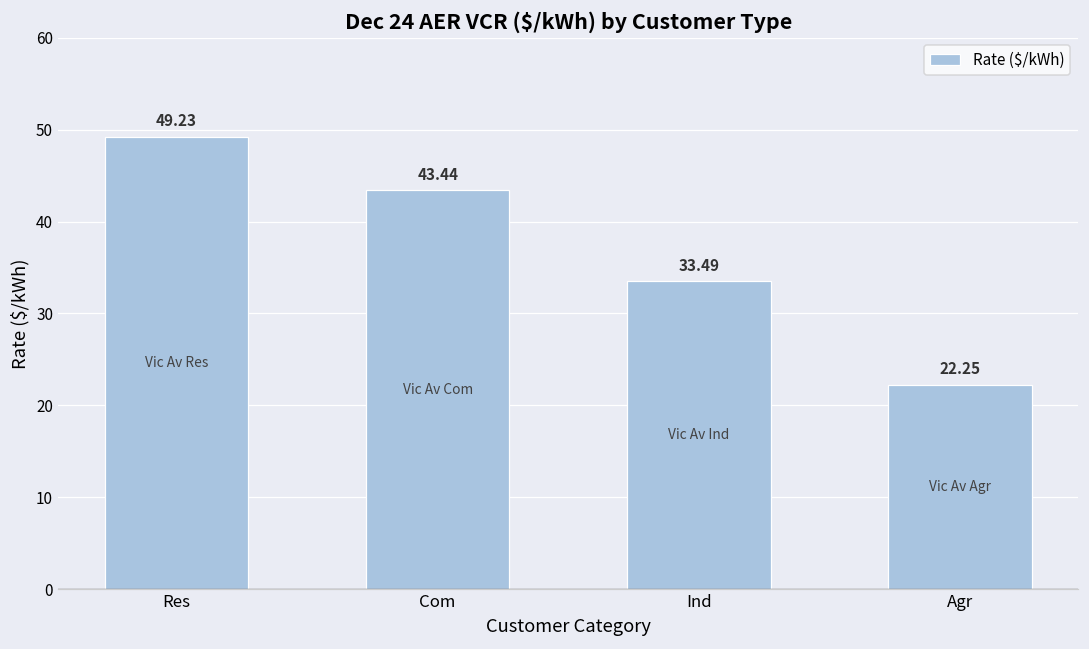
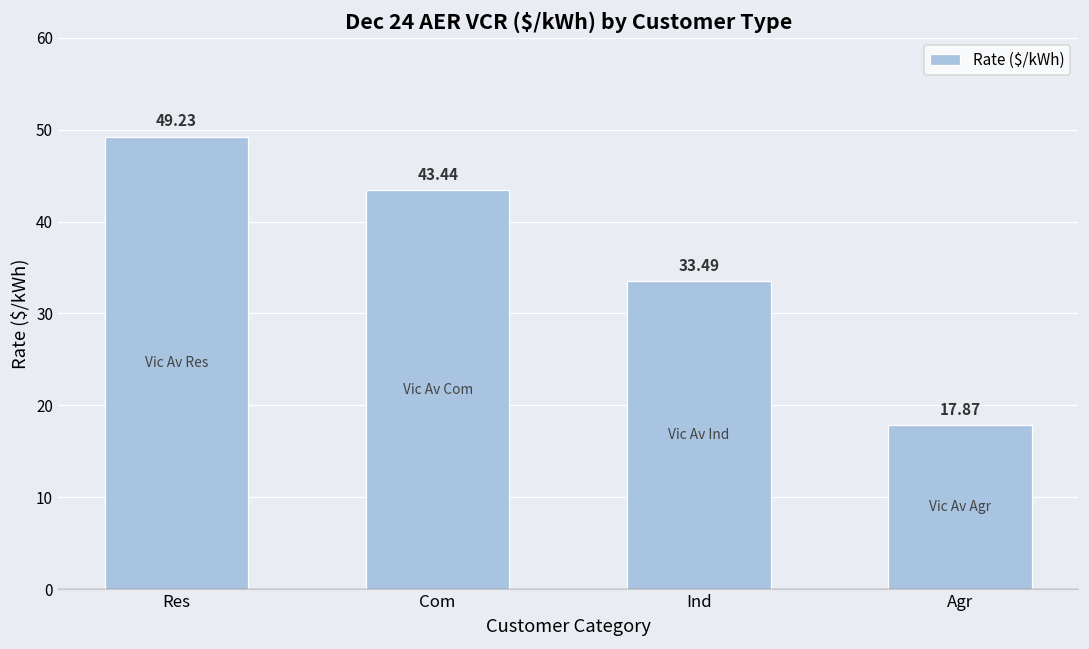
Agr: 22.25 -> 17.87
